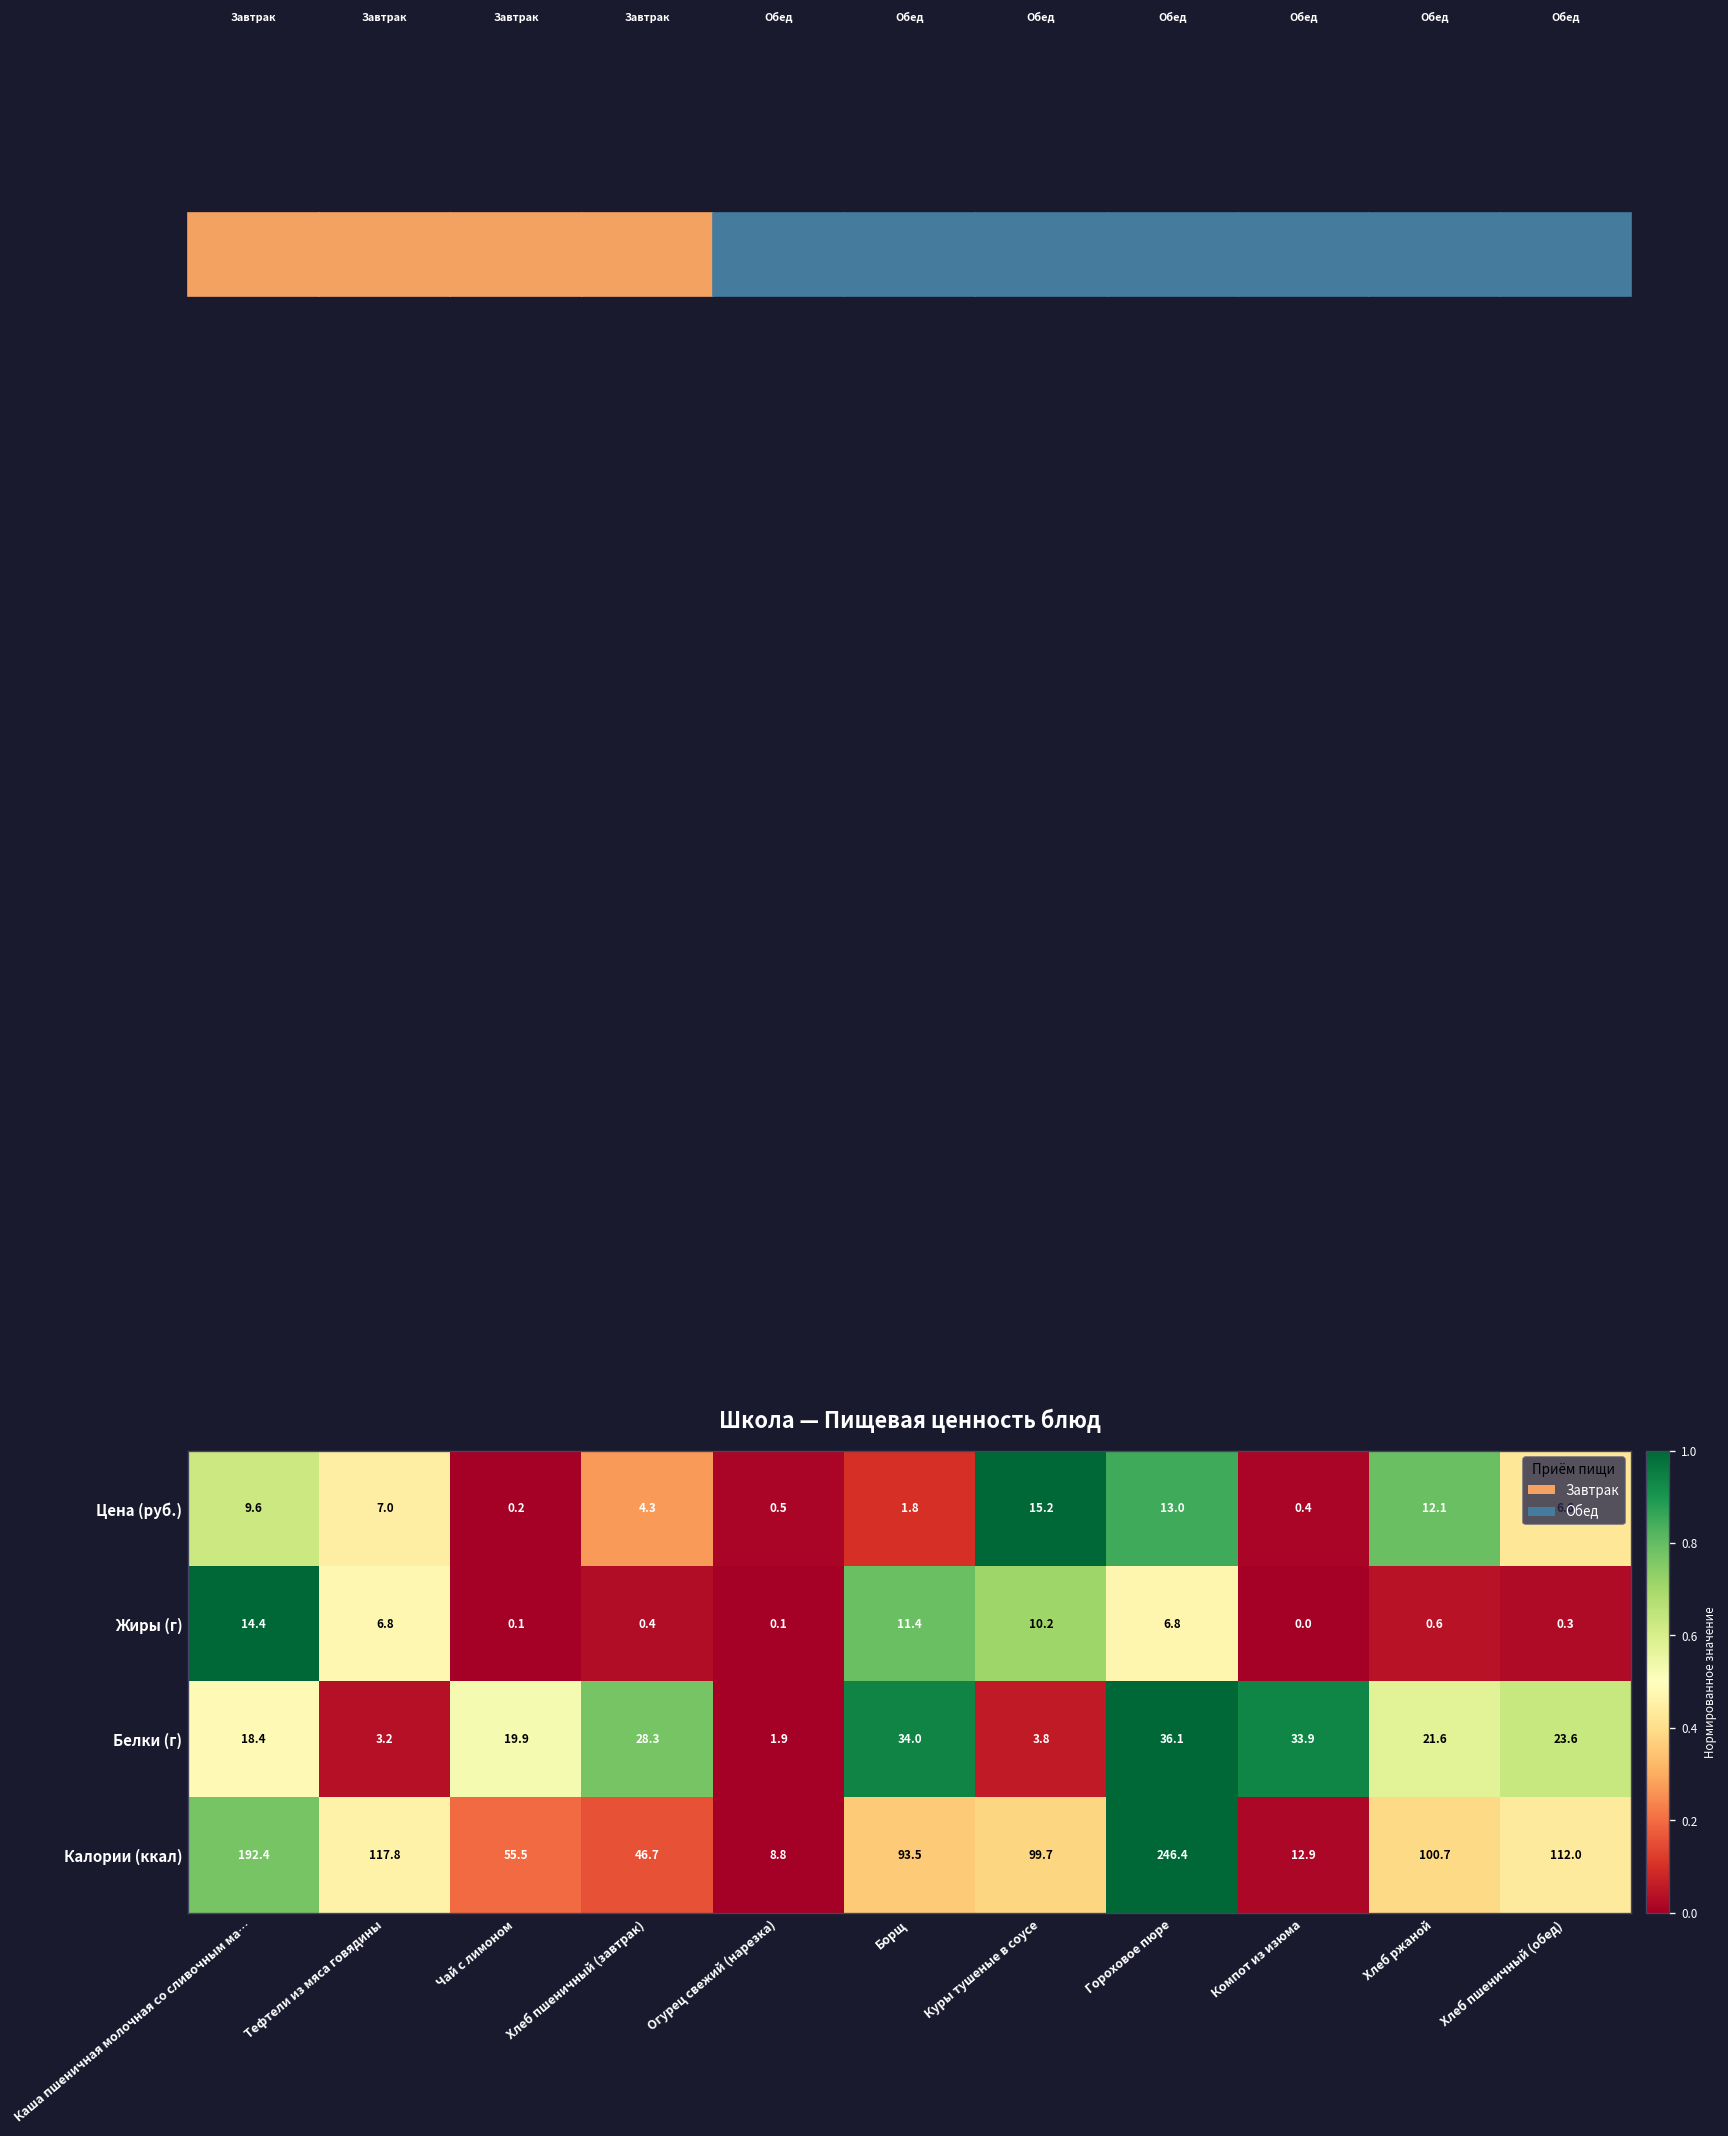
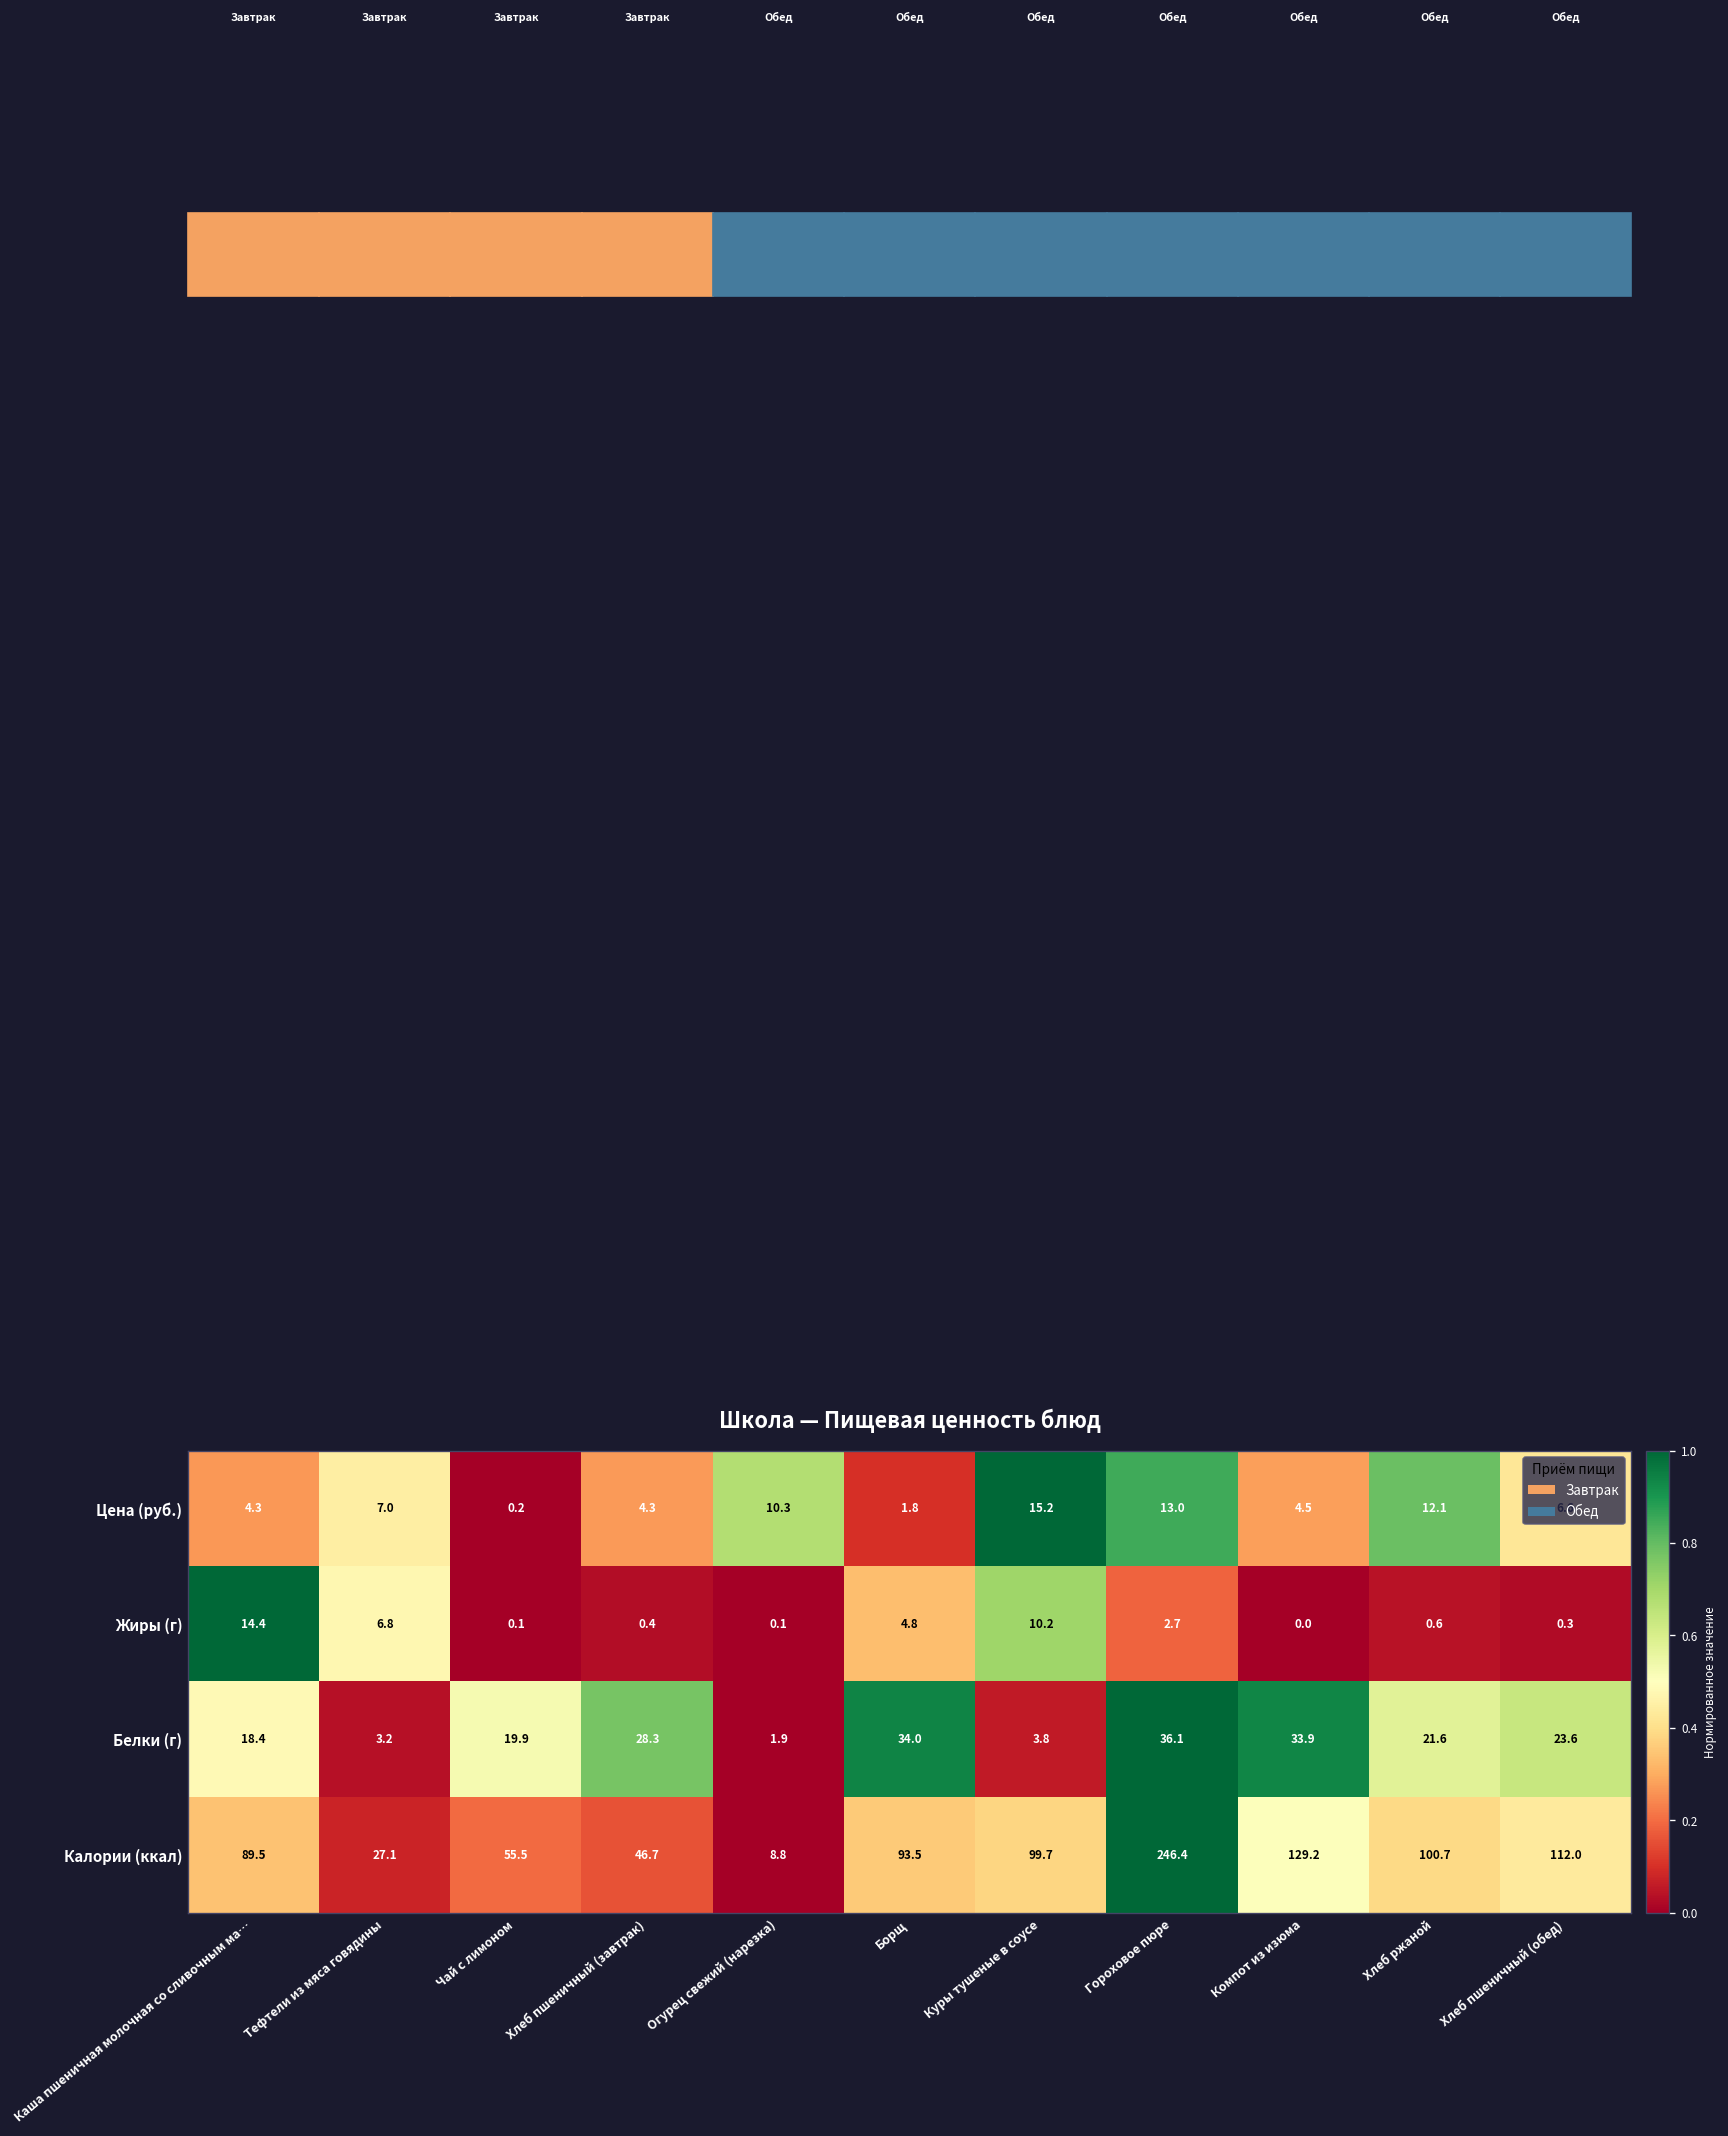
Цена (руб.), Каша пшеничная молочная со сливочным ма…: 9.6 -> 4.3
Цена (руб.), Огурец свежий (нарезка): 0.5 -> 10.3
Цена (руб.), Компот из изюма: 0.4 -> 4.5
Жиры (г), Борщ: 11.4 -> 4.8
Жиры (г), Гороховое пюре: 6.8 -> 2.7
Калории (ккал), Каша пшеничная молочная со сливочным ма…: 192.4 -> 89.5
Калории (ккал), Тефтели из мяса говядины: 117.8 -> 27.1
Калории (ккал), Компот из изюма: 12.9 -> 129.2
